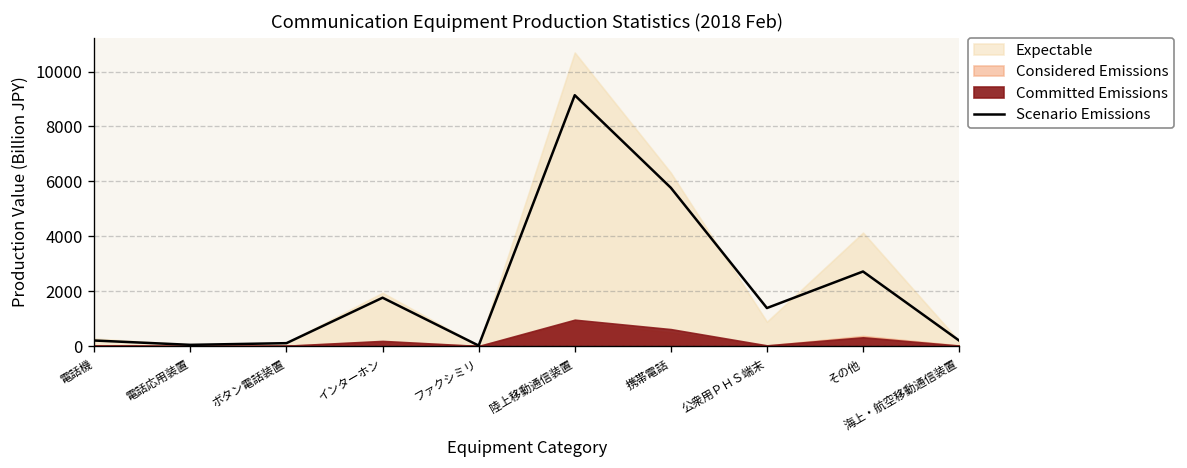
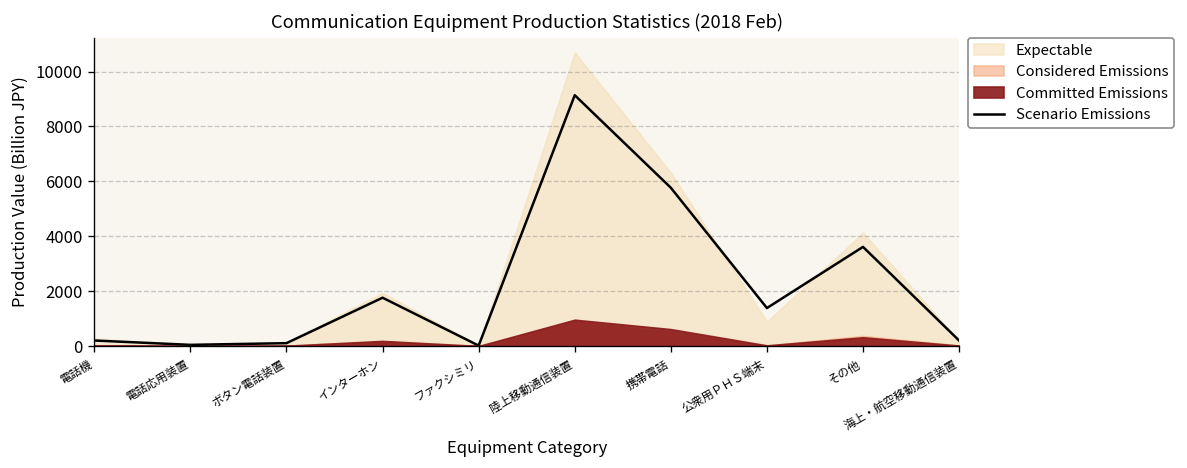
Scenario Emissions, その他: 2700 -> 3600
